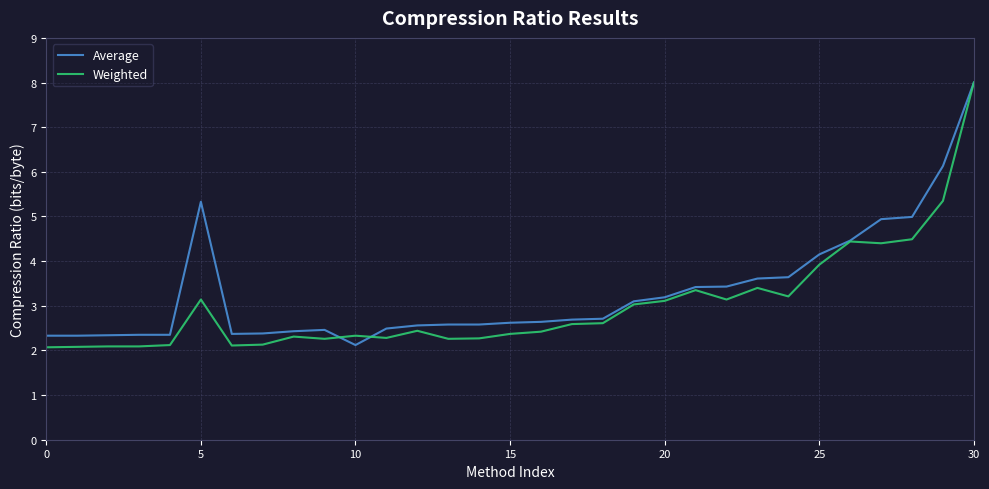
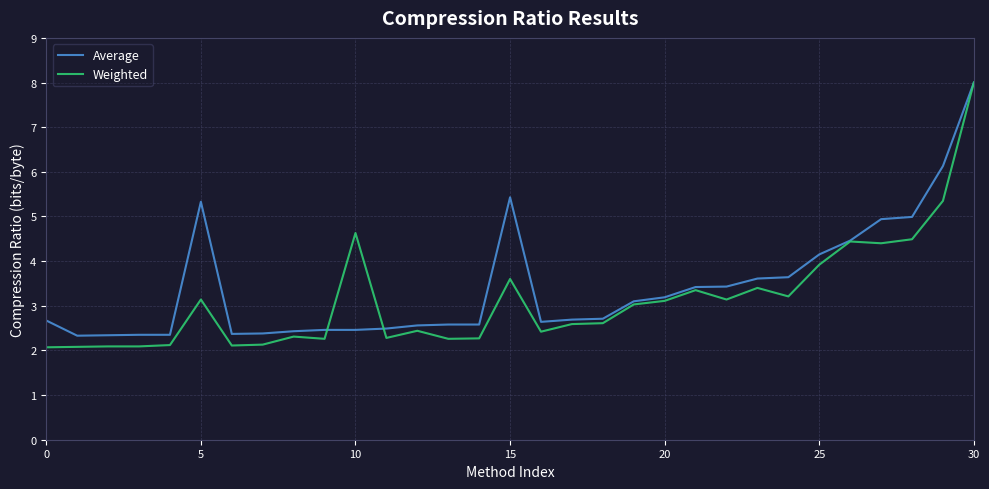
Average, 0: 2.3 -> 2.7
Average, 10: 2.1 -> 2.5
Weighted, 10: 2.3 -> 4.6
Average, 15: 2.6 -> 5.4
Weighted, 15: 2.4 -> 3.6
